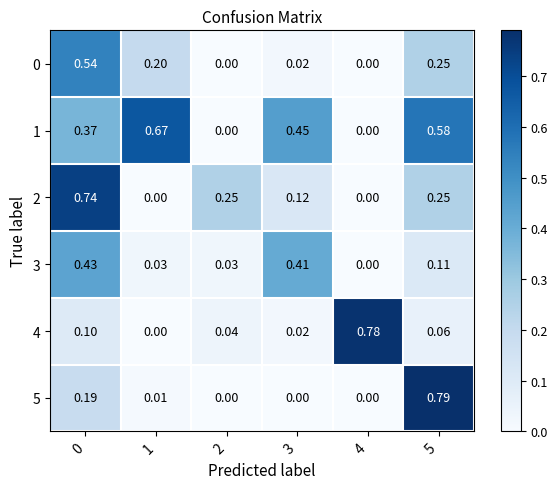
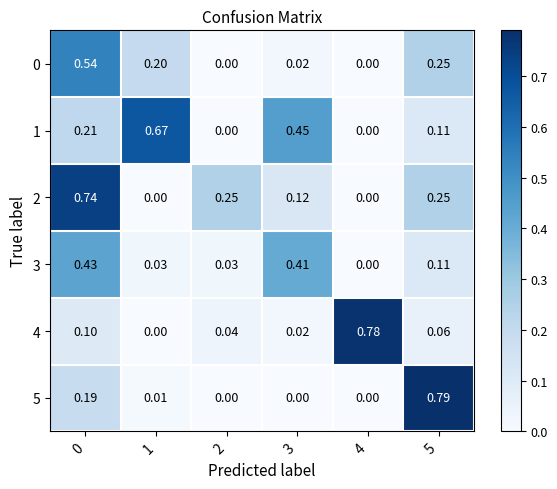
1, 0: 0.37 -> 0.21
1, 5: 0.58 -> 0.11
